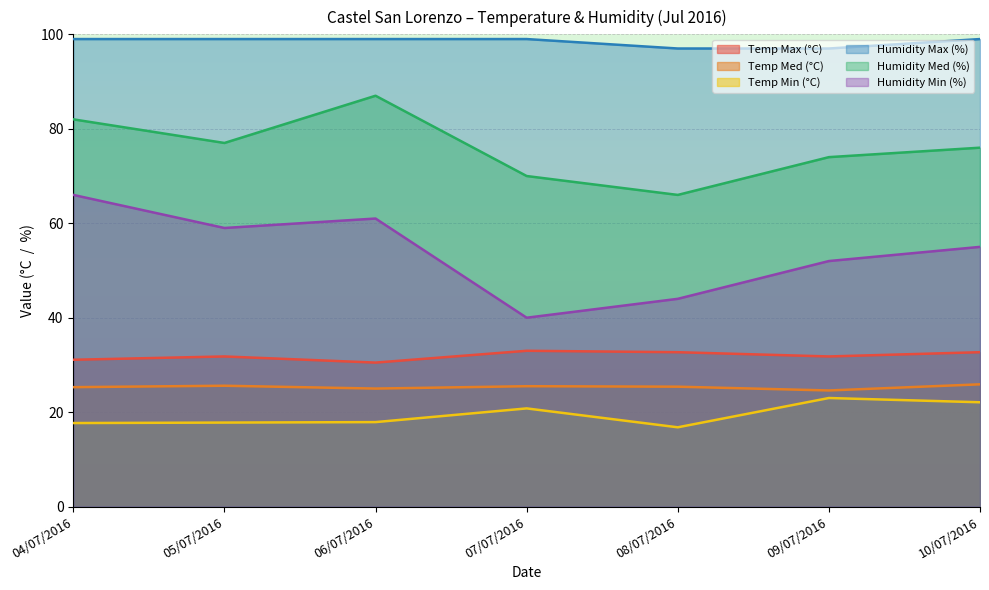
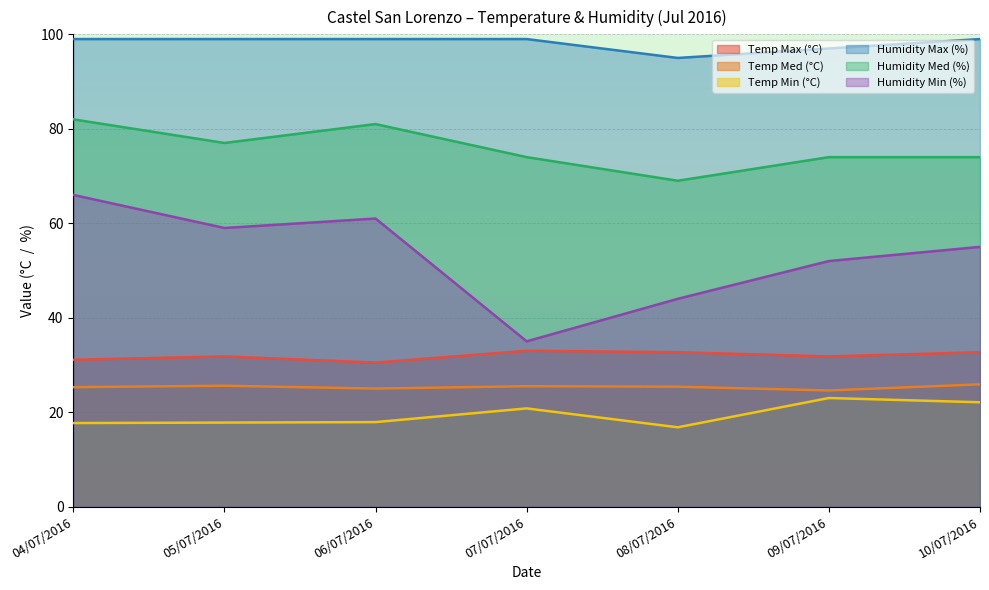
Humidity Med (%), 06/07/2016: 87 -> 81
Humidity Med (%), 07/07/2016: 70 -> 74
Humidity Min (%), 07/07/2016: 40 -> 35
Humidity Max (%), 08/07/2016: 97 -> 95
Humidity Med (%), 08/07/2016: 66 -> 69
Humidity Med (%), 10/07/2016: 76 -> 74
